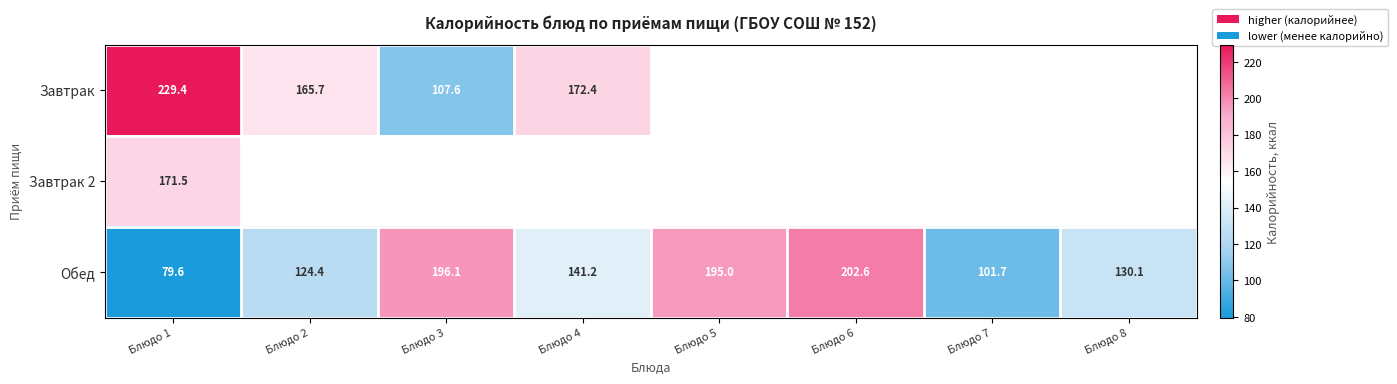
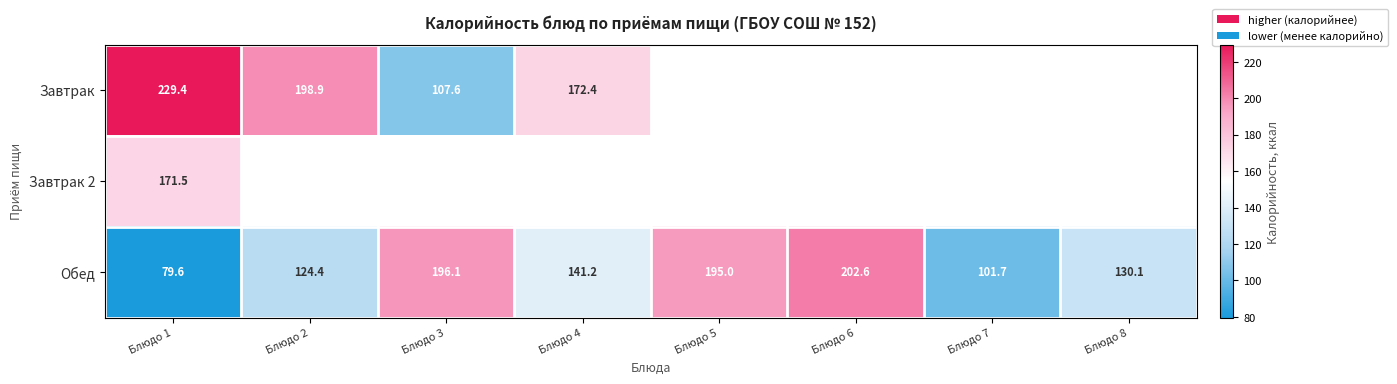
Завтрак, Блюдо 2: 165.7 -> 198.9
